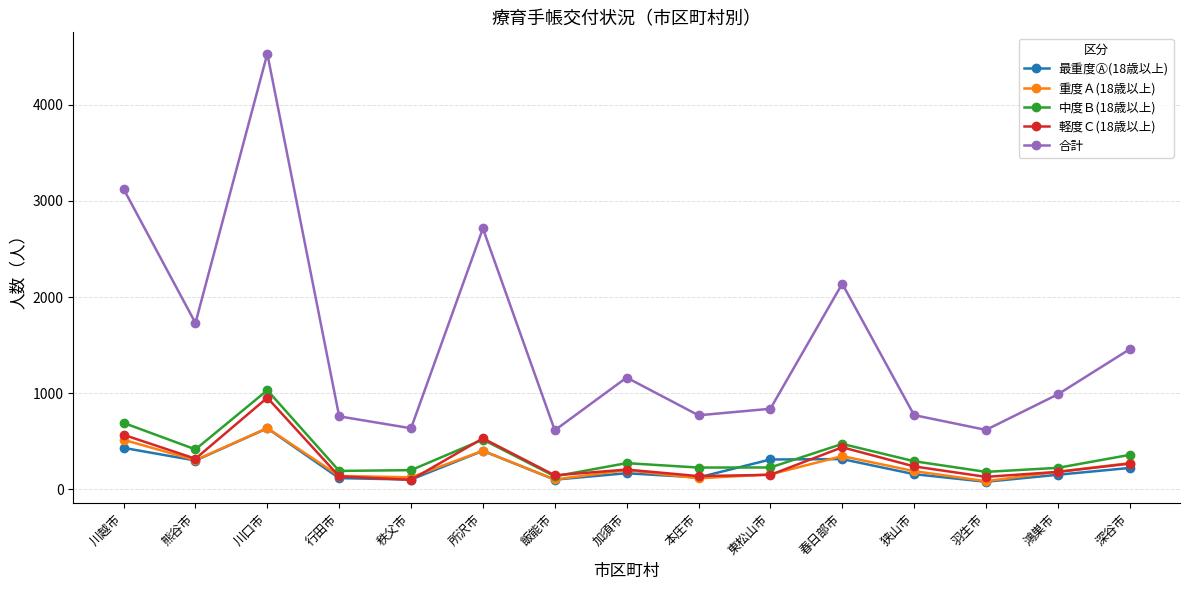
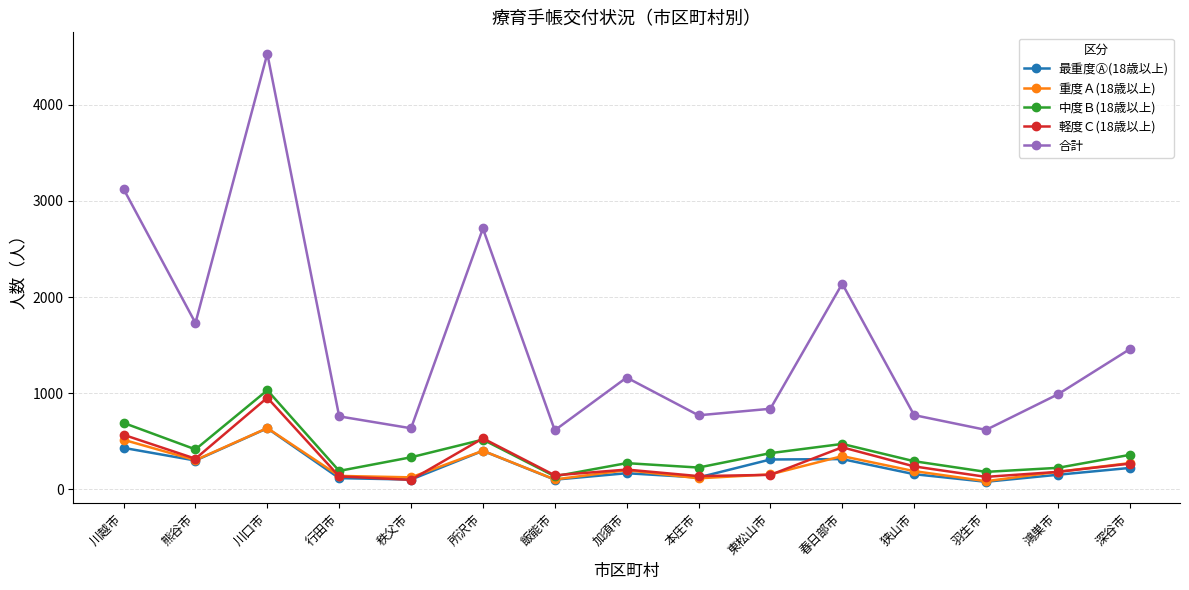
中度Ｂ(18歳以上), 秩父市: 200 -> 300
中度Ｂ(18歳以上), 東松山市: 200 -> 400
